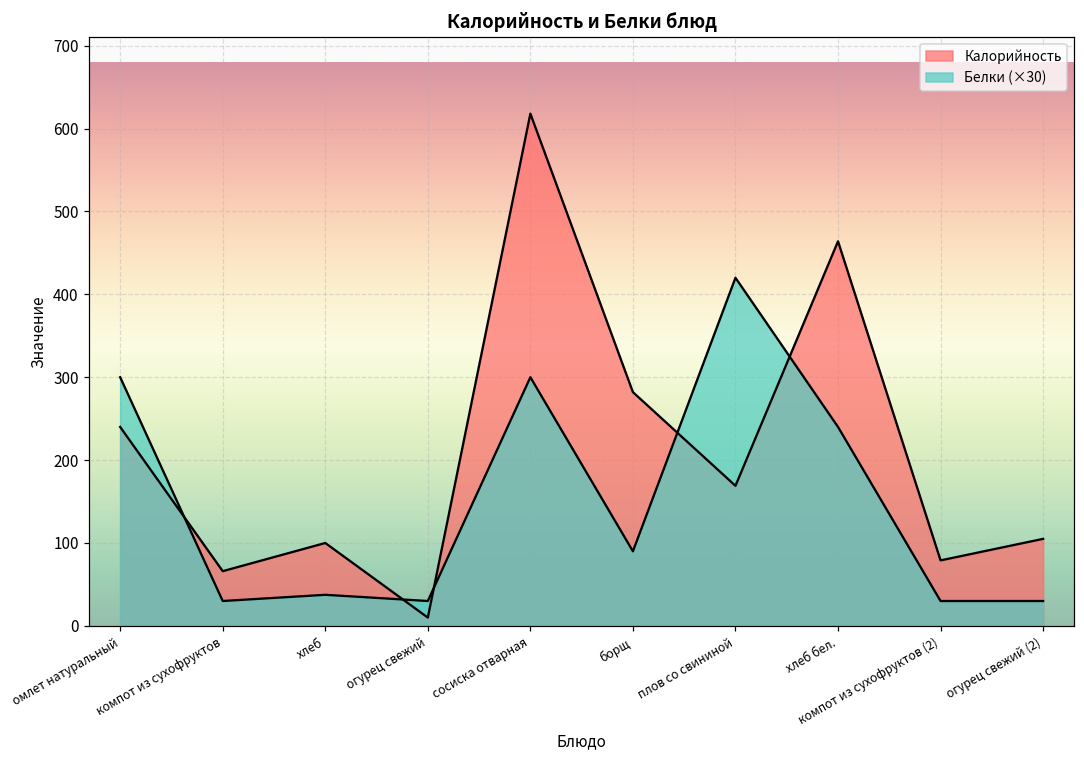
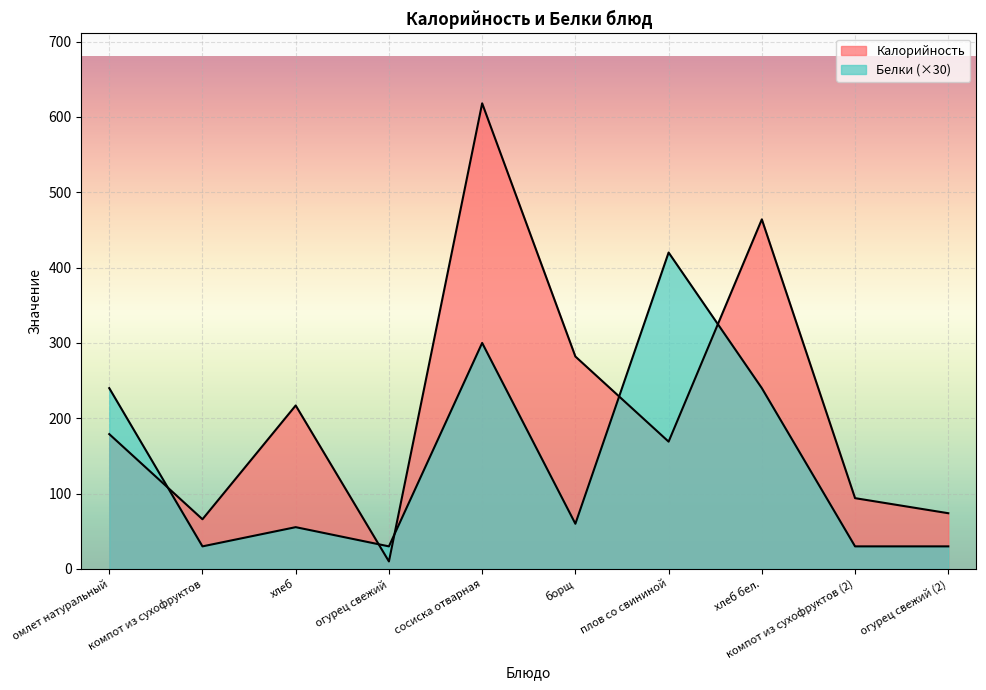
Калорийность, омлет натуральный: 240 -> 180
Белки (×30), омлет натуральный: 300 -> 240
Калорийность, хлеб: 100 -> 220
Белки (×30), хлеб: 40 -> 60
Белки (×30), борщ: 90 -> 60
Калорийность, компот из сухофруктов (2): 80 -> 90
Калорийность, огурец свежий (2): 110 -> 70
